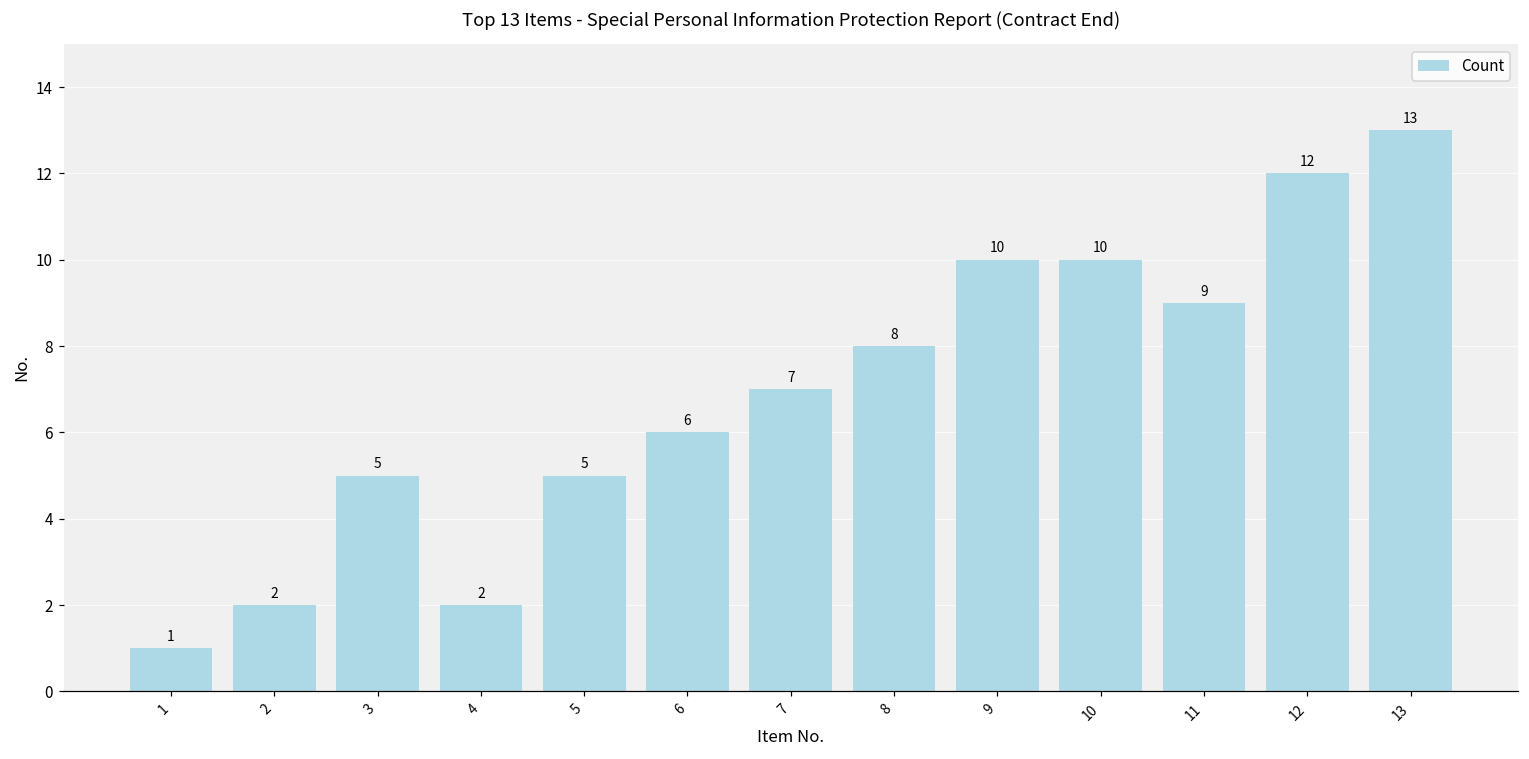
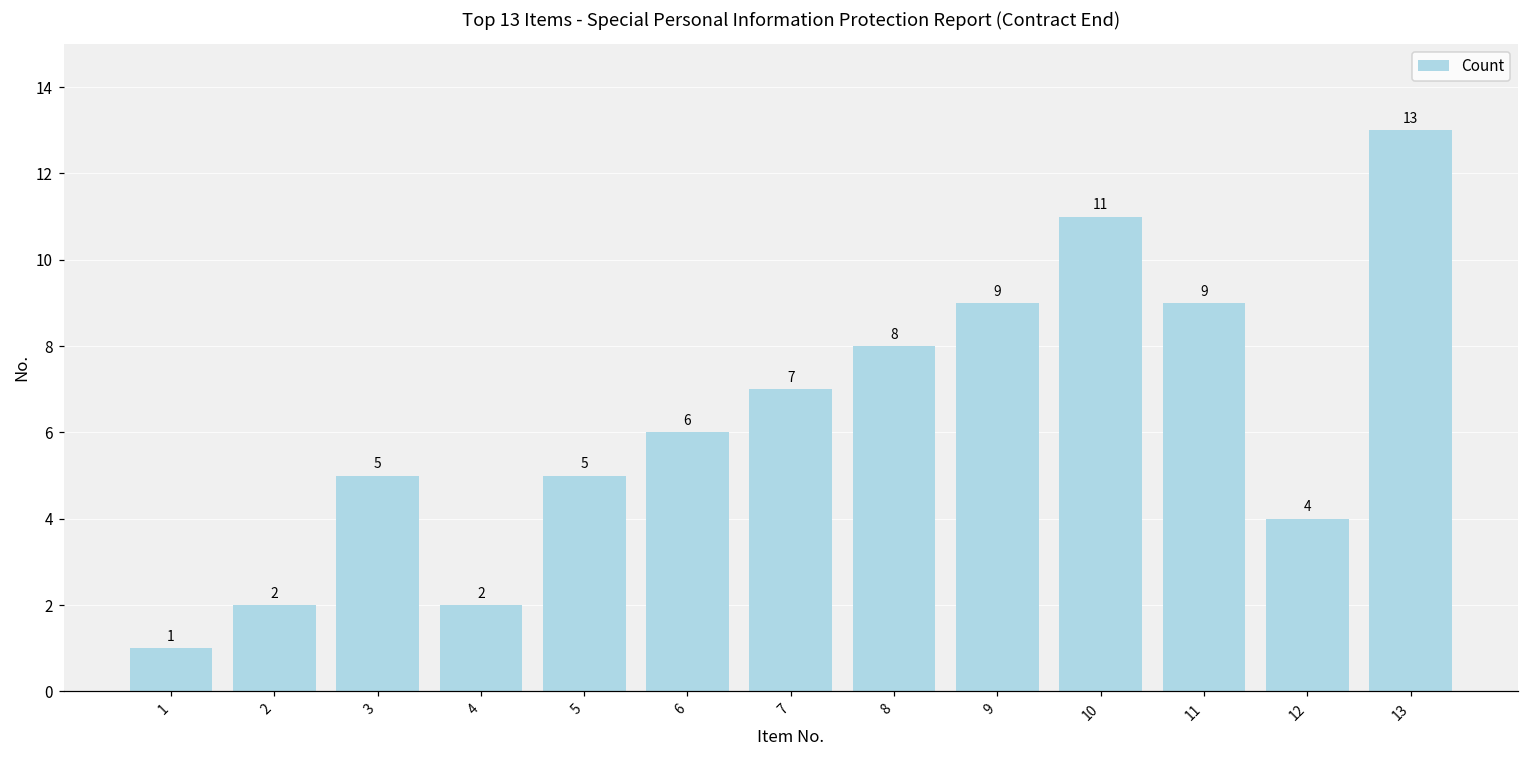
9: 10 -> 9
10: 10 -> 11
12: 12 -> 4
